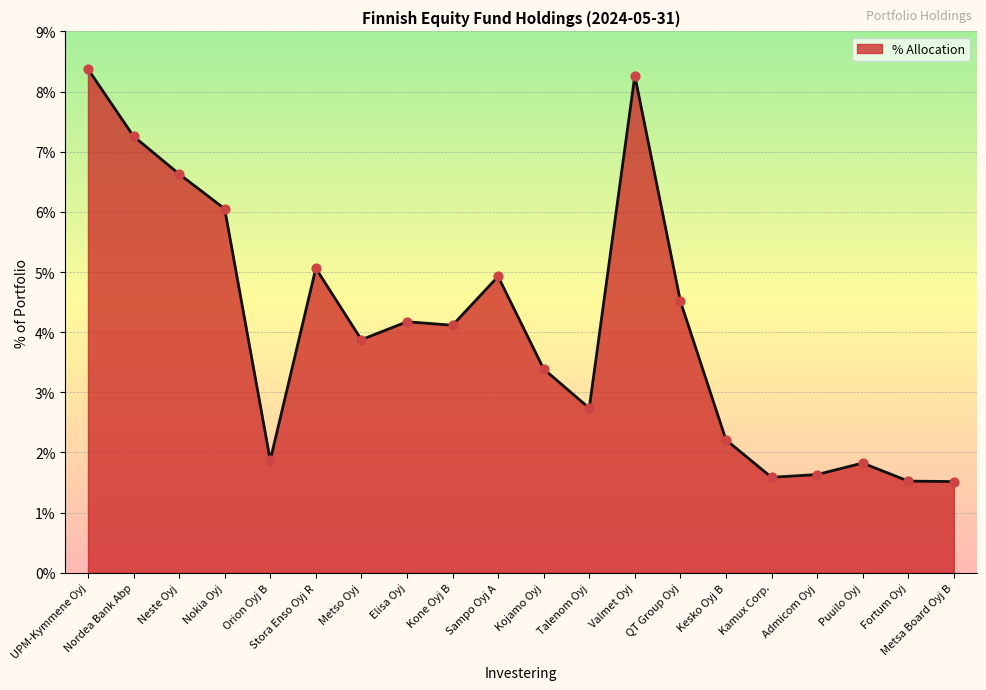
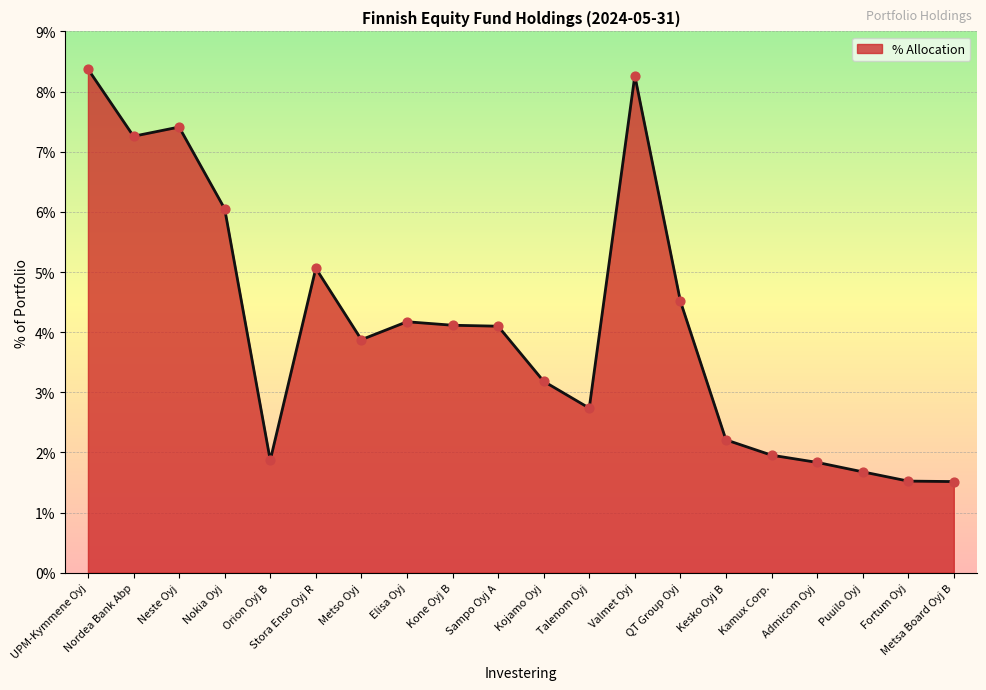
Neste Oyj: 6.6% -> 7.4%
Sampo Oyj A: 4.9% -> 4.1%
Kojamo Oyj: 3.4% -> 3.2%
Kamux Corp.: 1.6% -> 2.0%
Admicom Oyj: 1.6% -> 1.8%
Puuilo Oyj: 1.8% -> 1.7%
